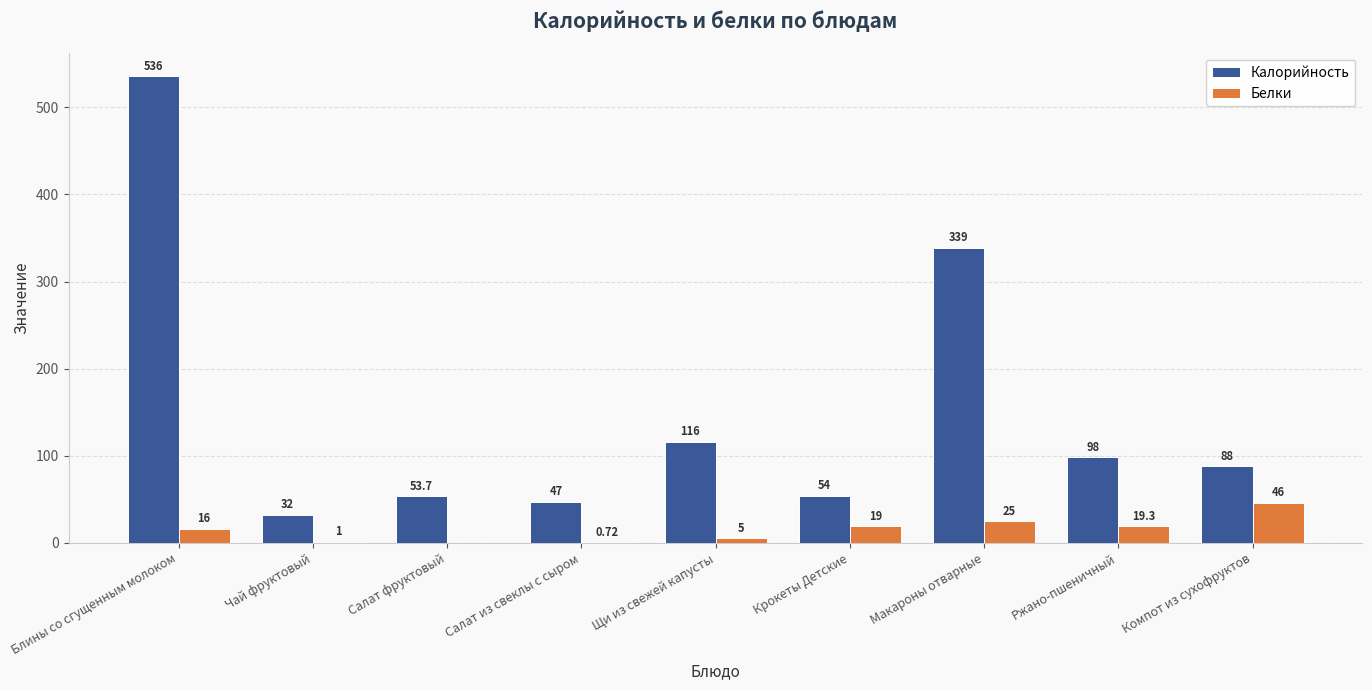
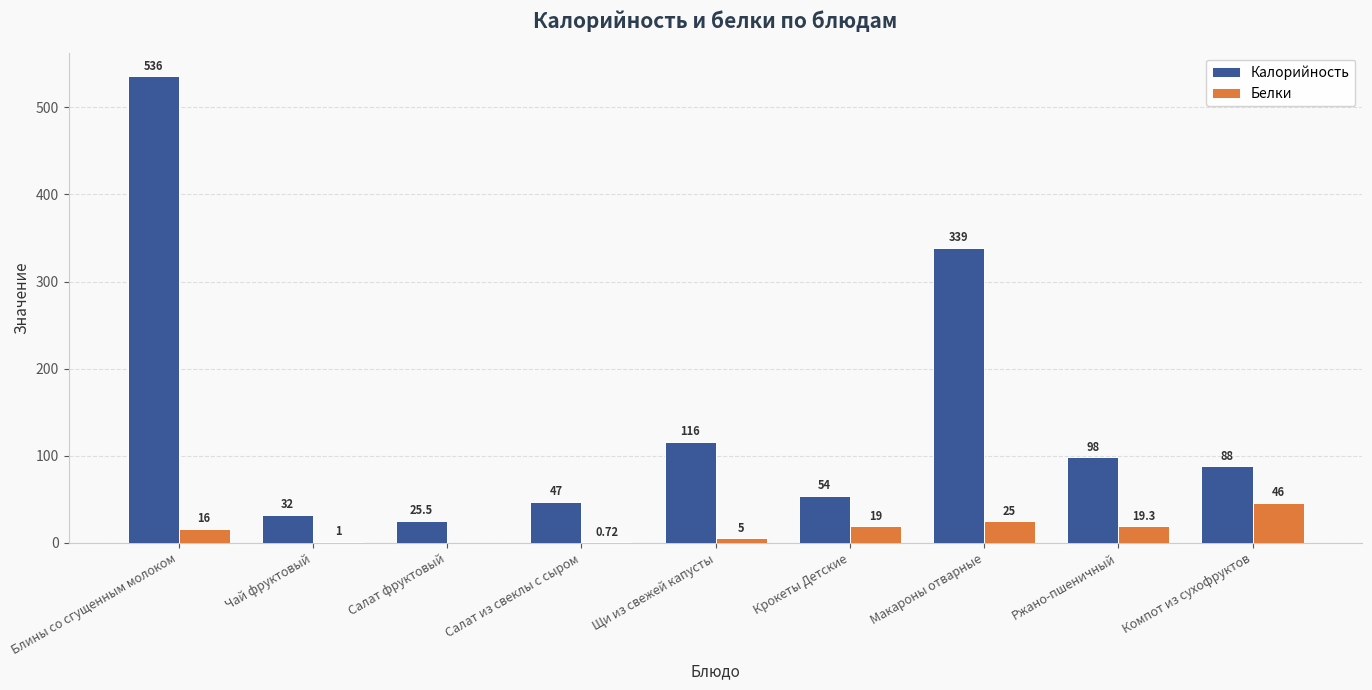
Калорийность, Салат фруктовый: 53.7 -> 25.5
